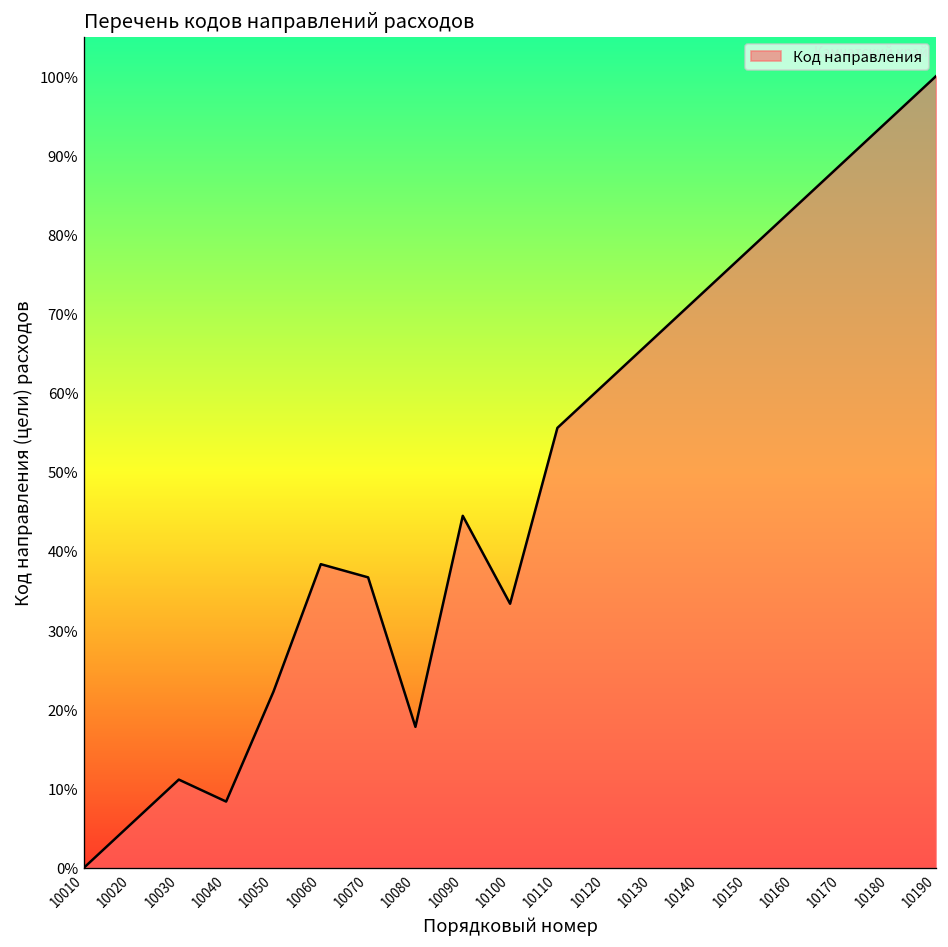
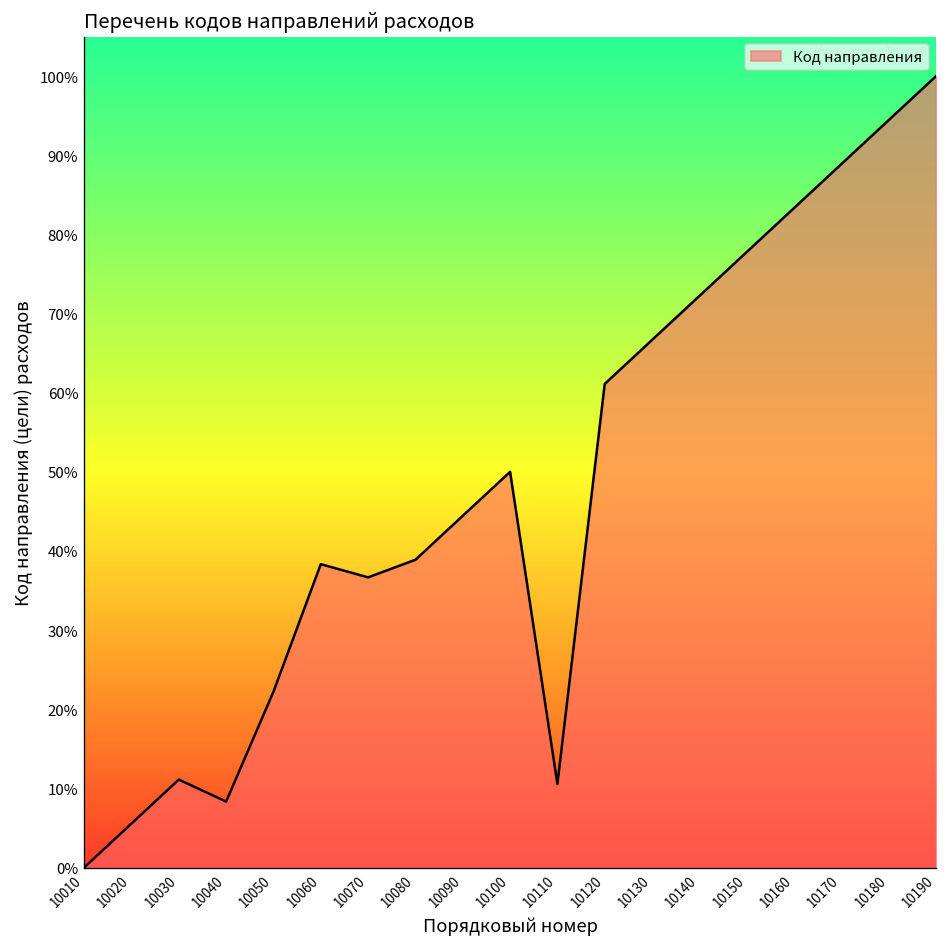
10080: 18% -> 39%
10100: 33% -> 50%
10110: 56% -> 11%
